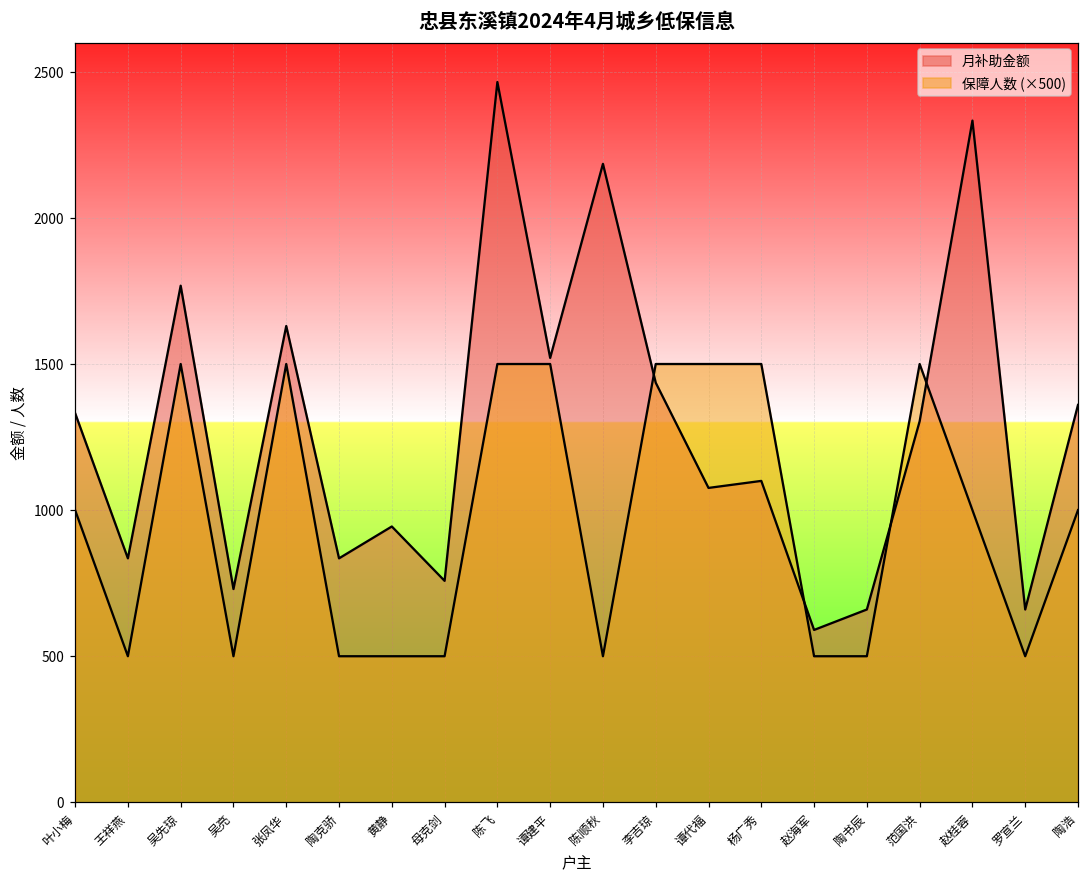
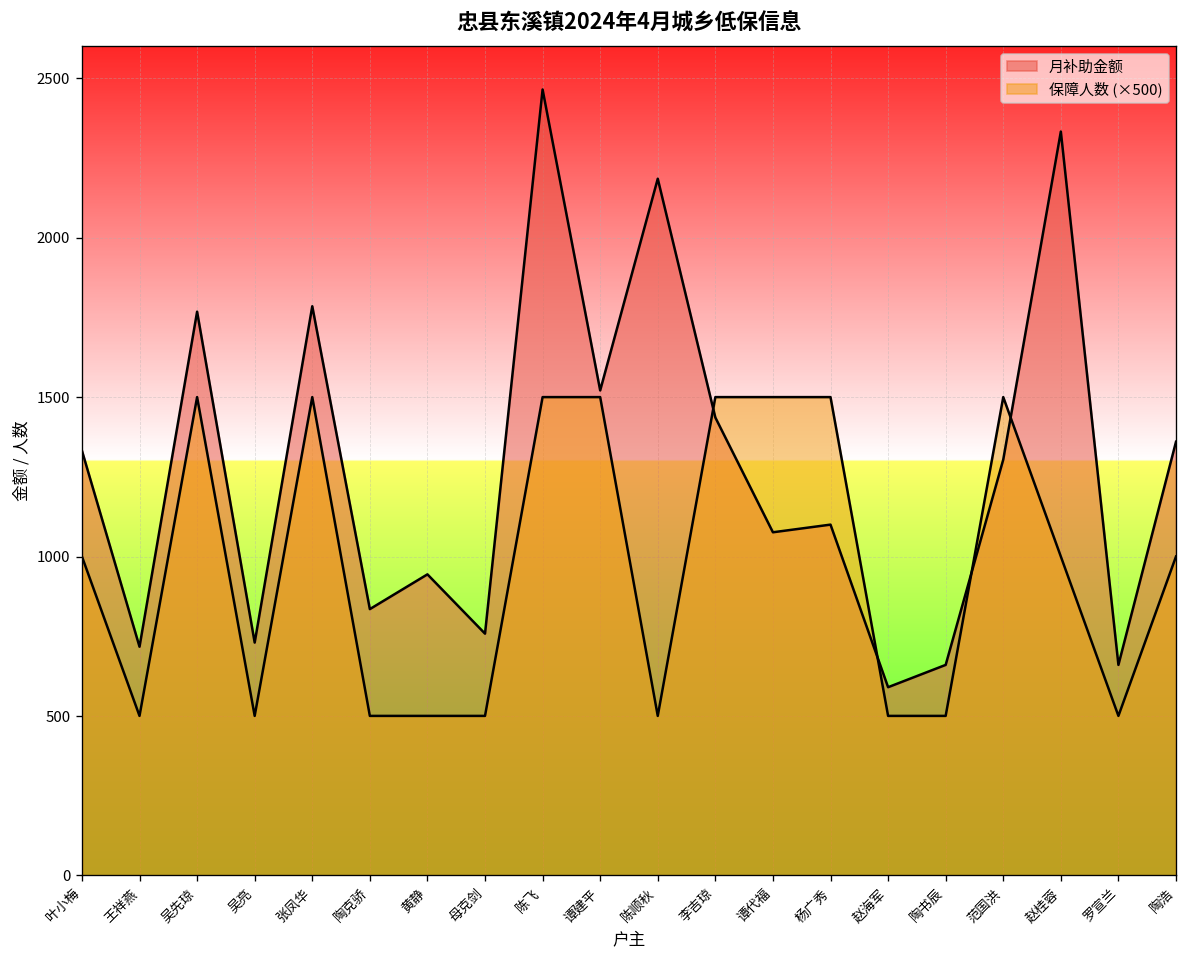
月补助金额, 王祥燕: 840 -> 720
月补助金额, 张凤华: 1630 -> 1790
